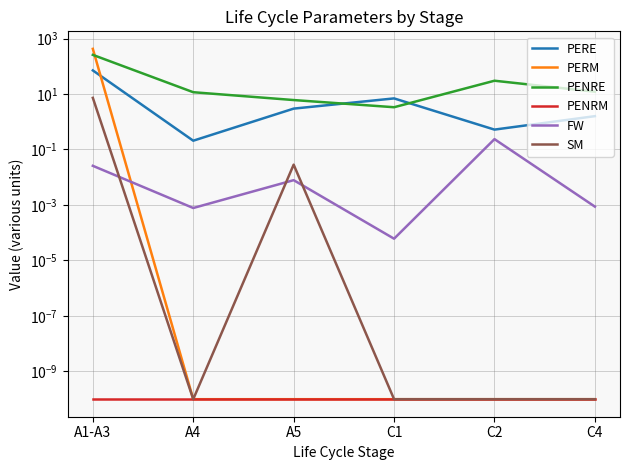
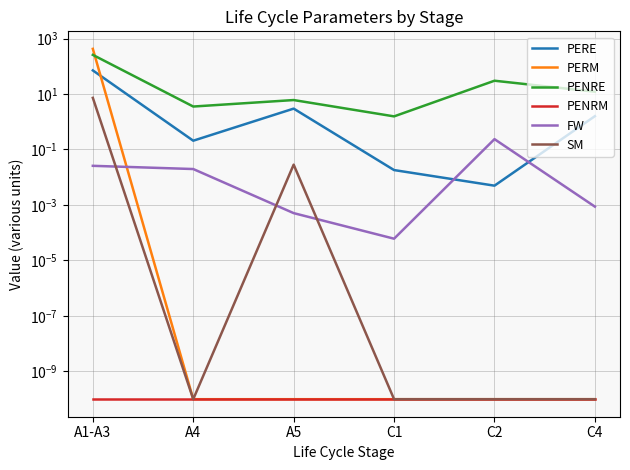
PENRE, A4: 12 -> 4
FW, A4: 0.0008 -> 0.02
FW, A5: 0.008 -> 0.0005
PERE, C1: 7 -> 0.02
PENRE, C1: 3 -> 2
PERE, C2: 0.5 -> 0.005
